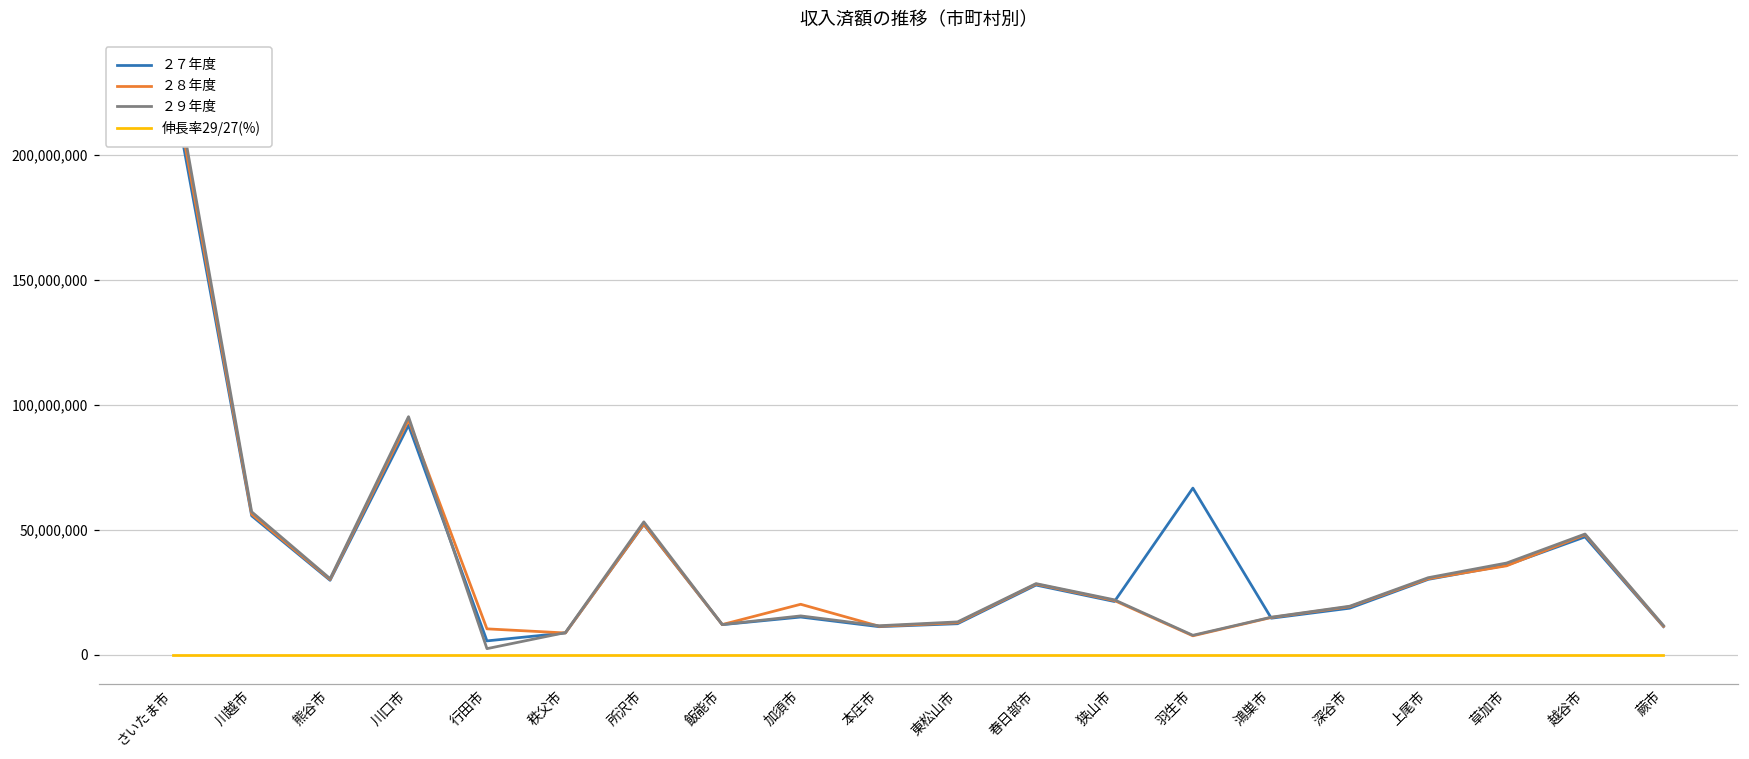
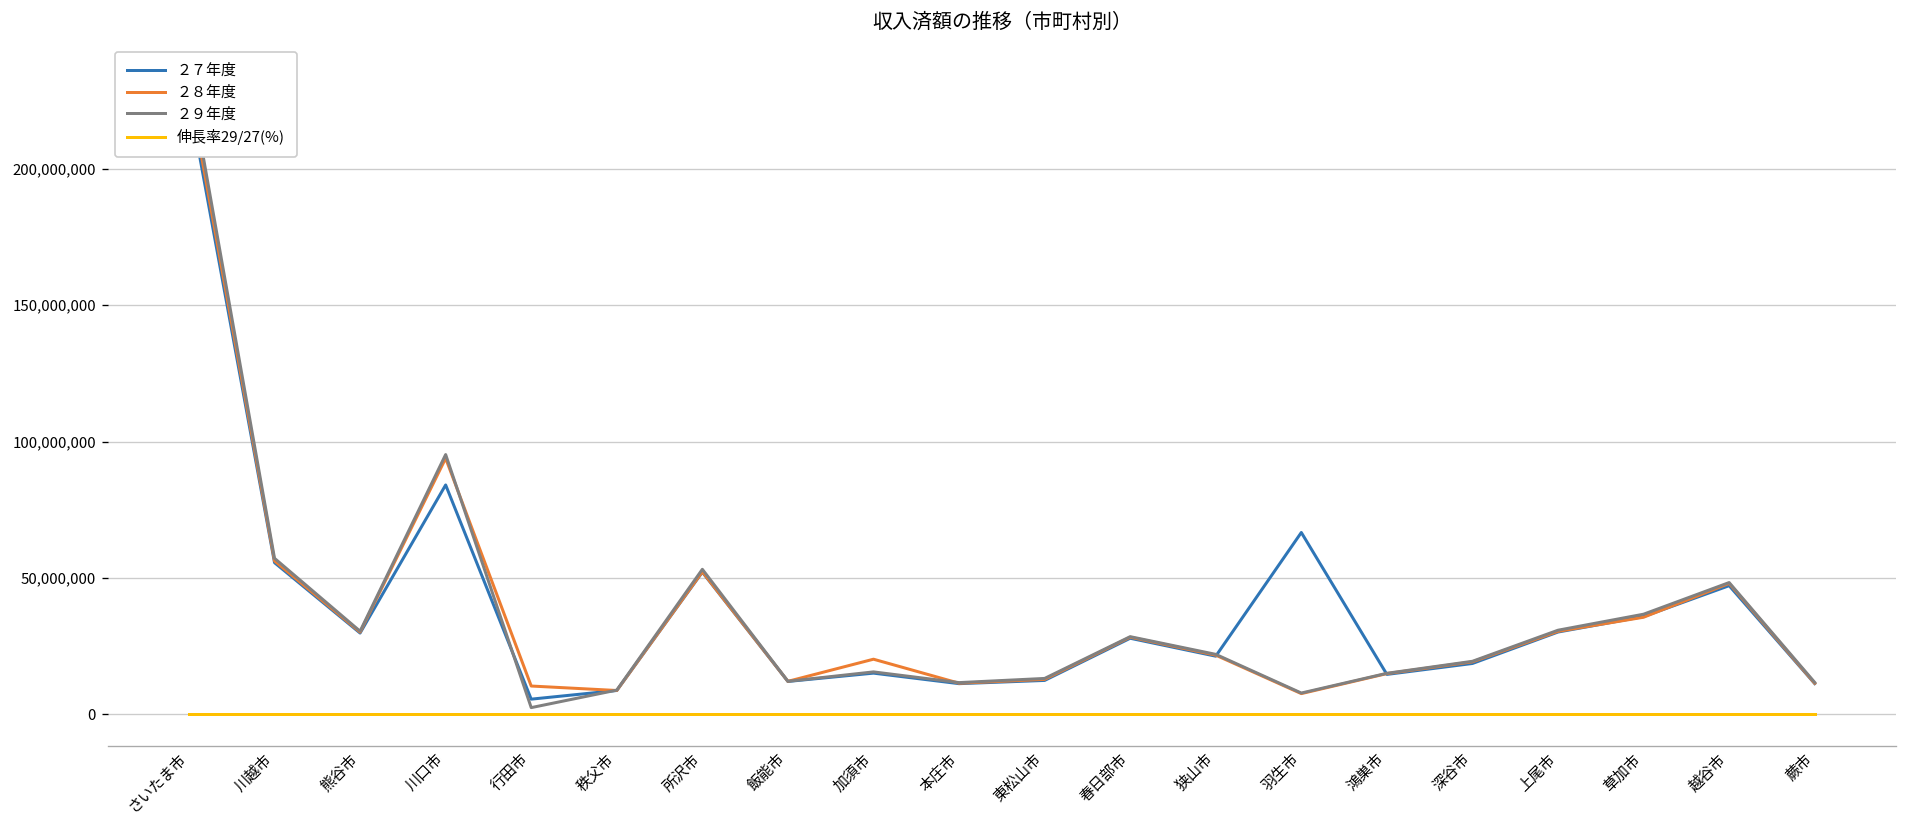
２７年度, 川口市: 92,000,000 -> 84,000,000
